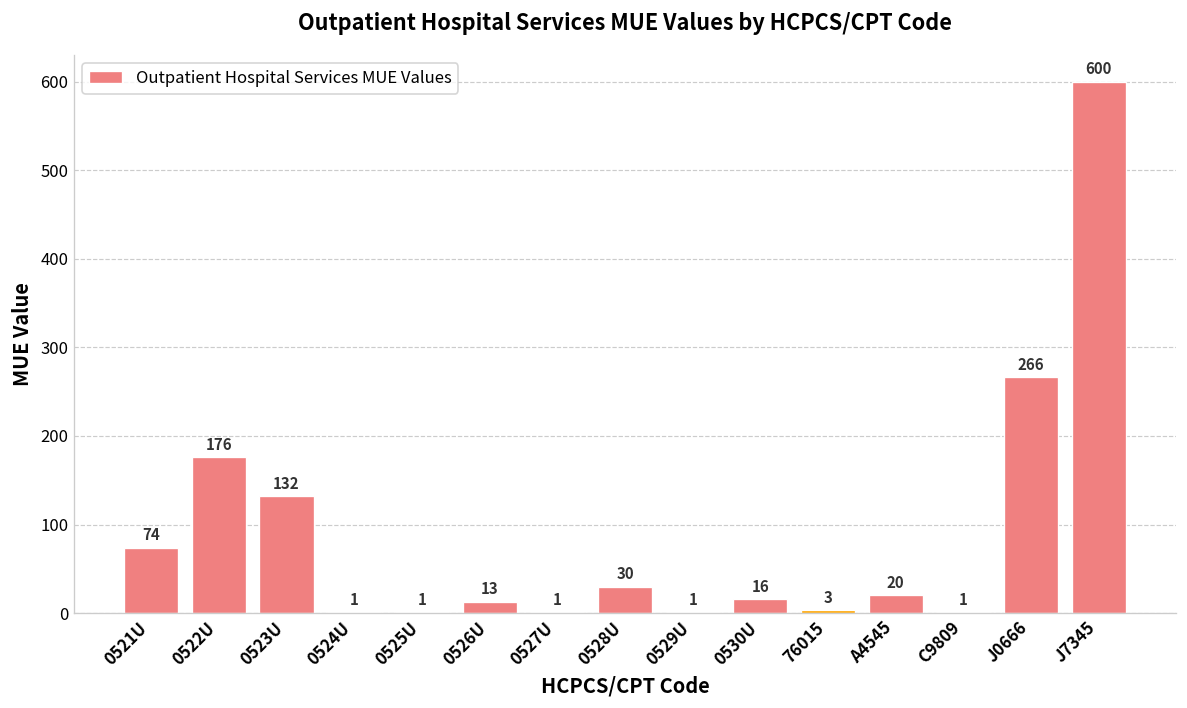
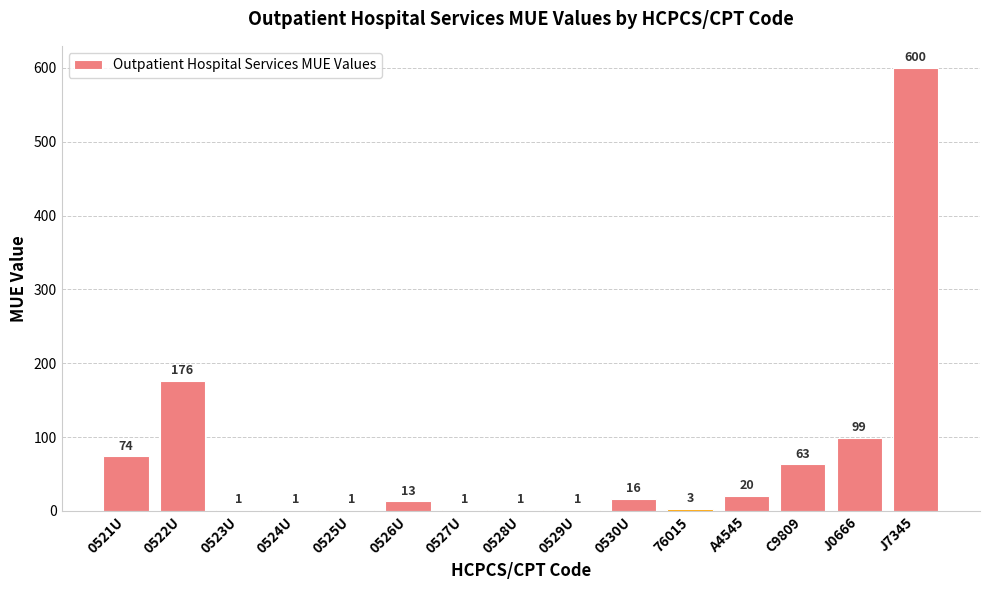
0523U: 132 -> 1
0528U: 30 -> 1
C9809: 1 -> 63
J0666: 266 -> 99
